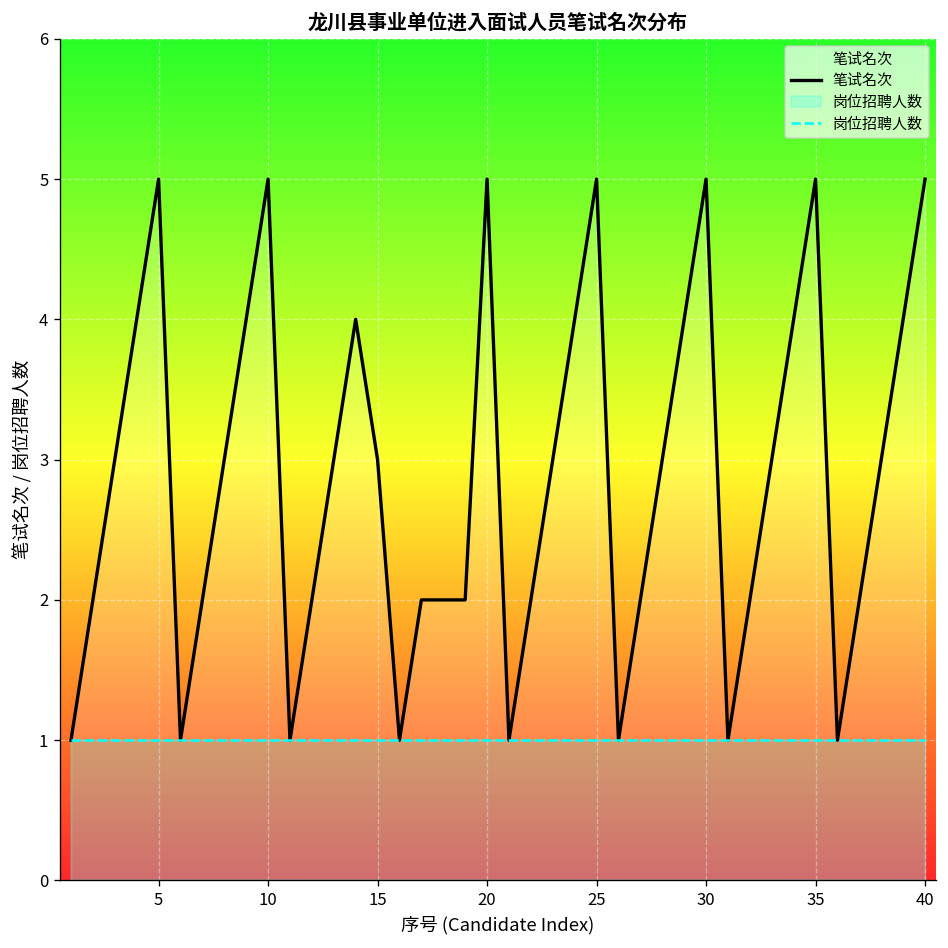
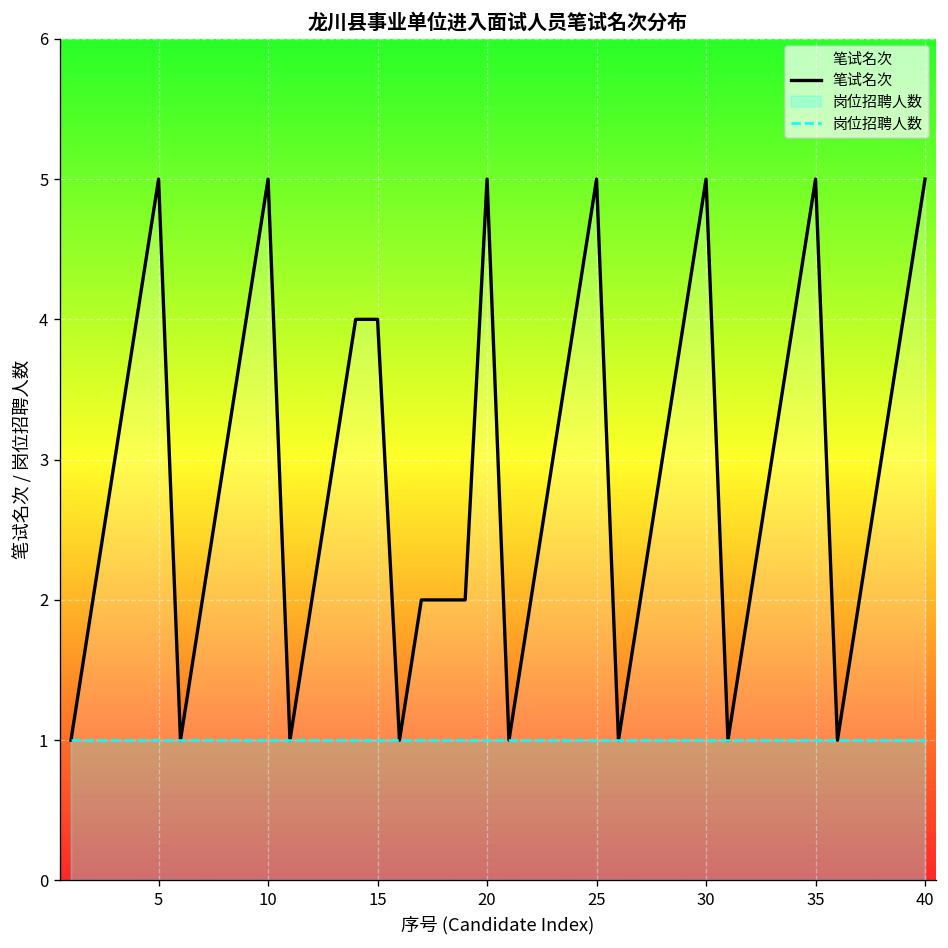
笔试名次, 15: 3 -> 4
